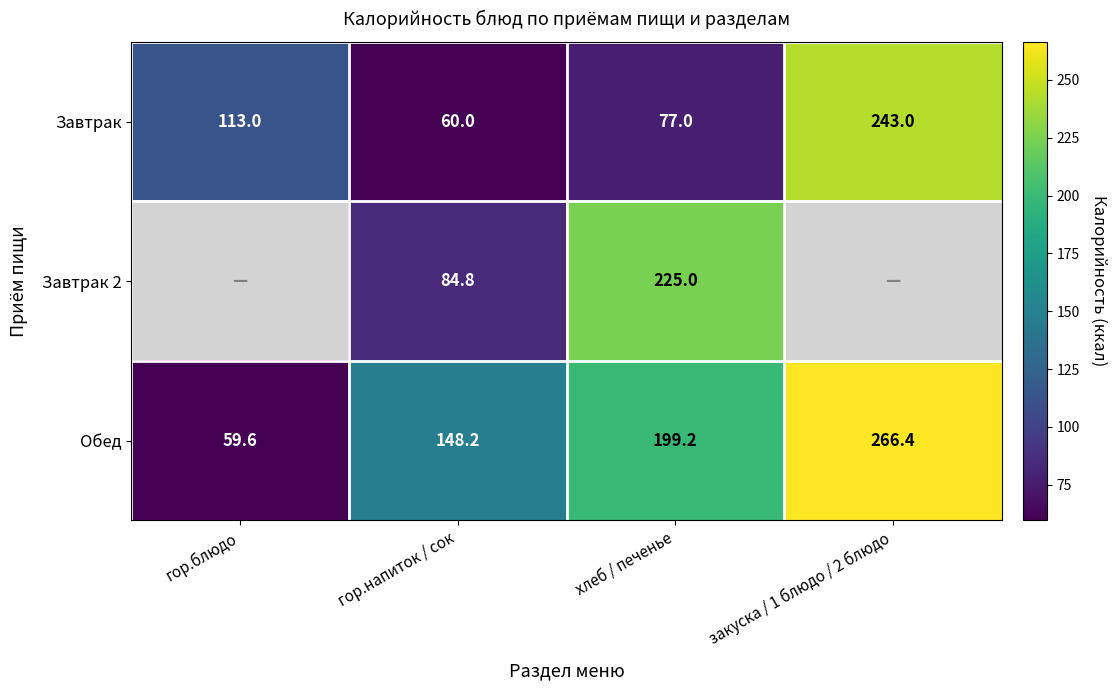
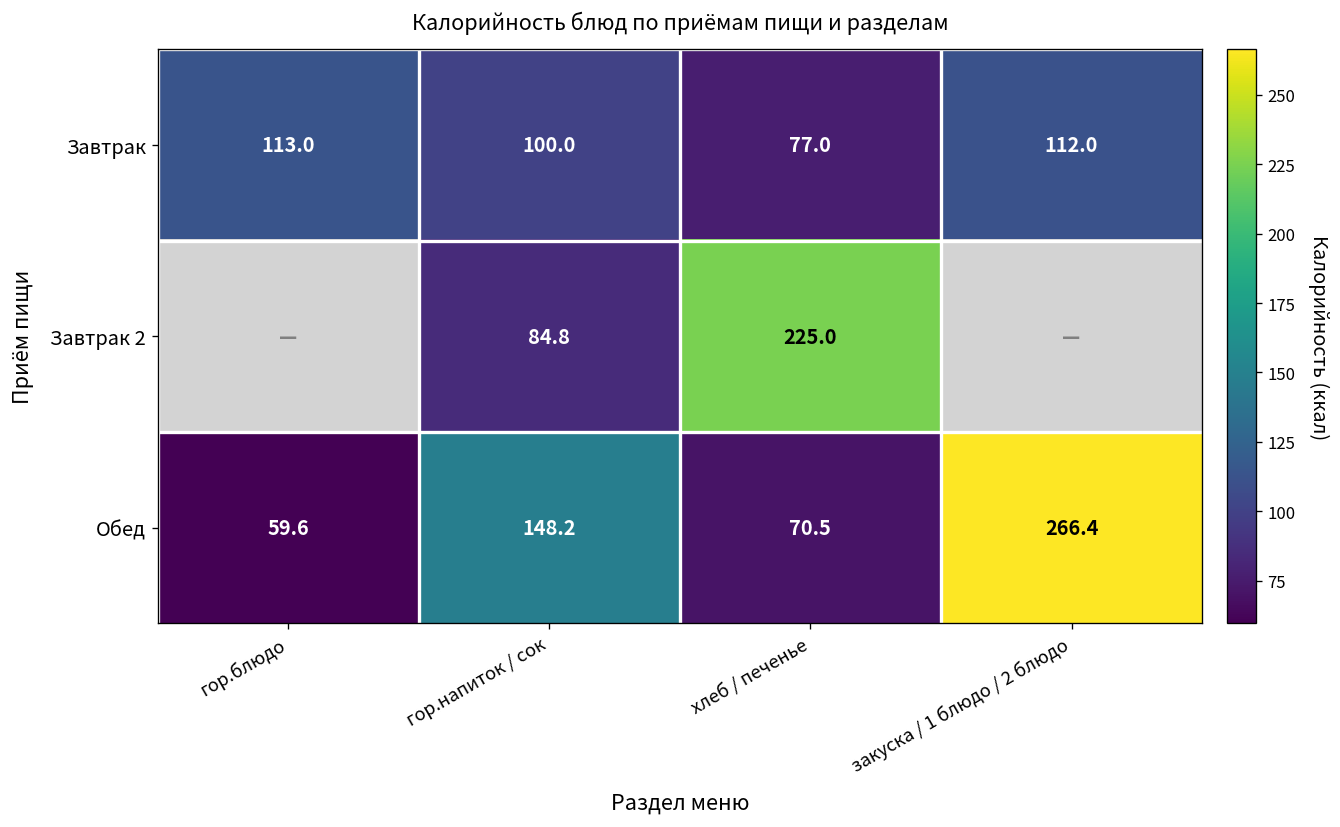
Завтрак, гор.напиток / сок: 60.0 -> 100.0
Завтрак, закуска / 1 блюдо / 2 блюдо: 243.0 -> 112.0
Обед, хлеб / печенье: 199.2 -> 70.5
